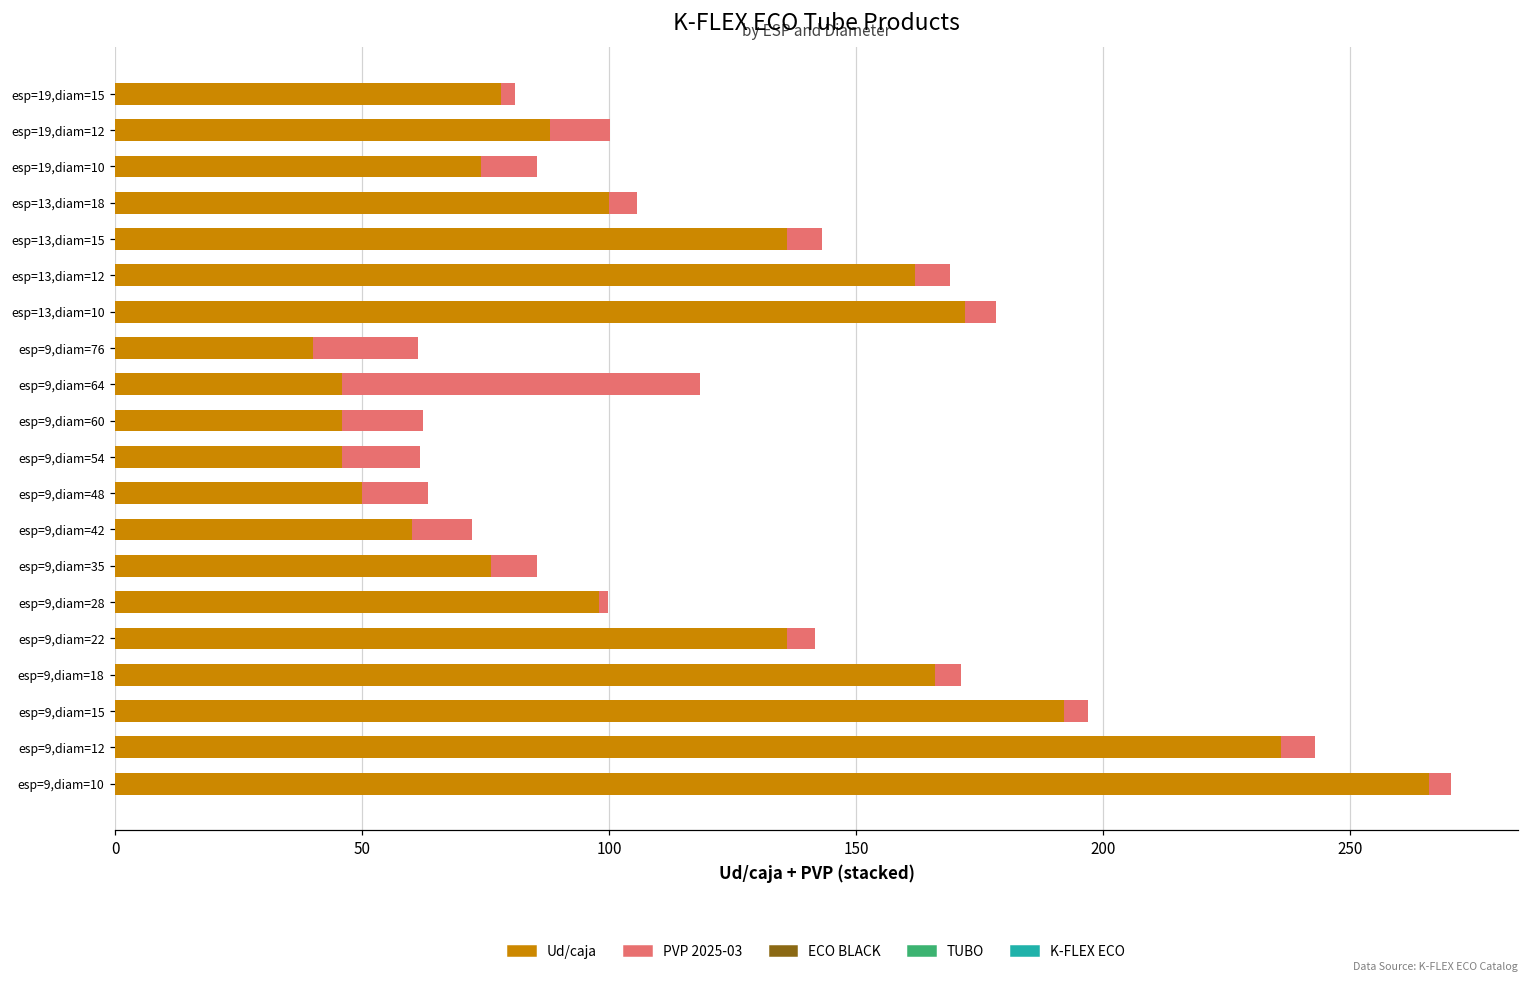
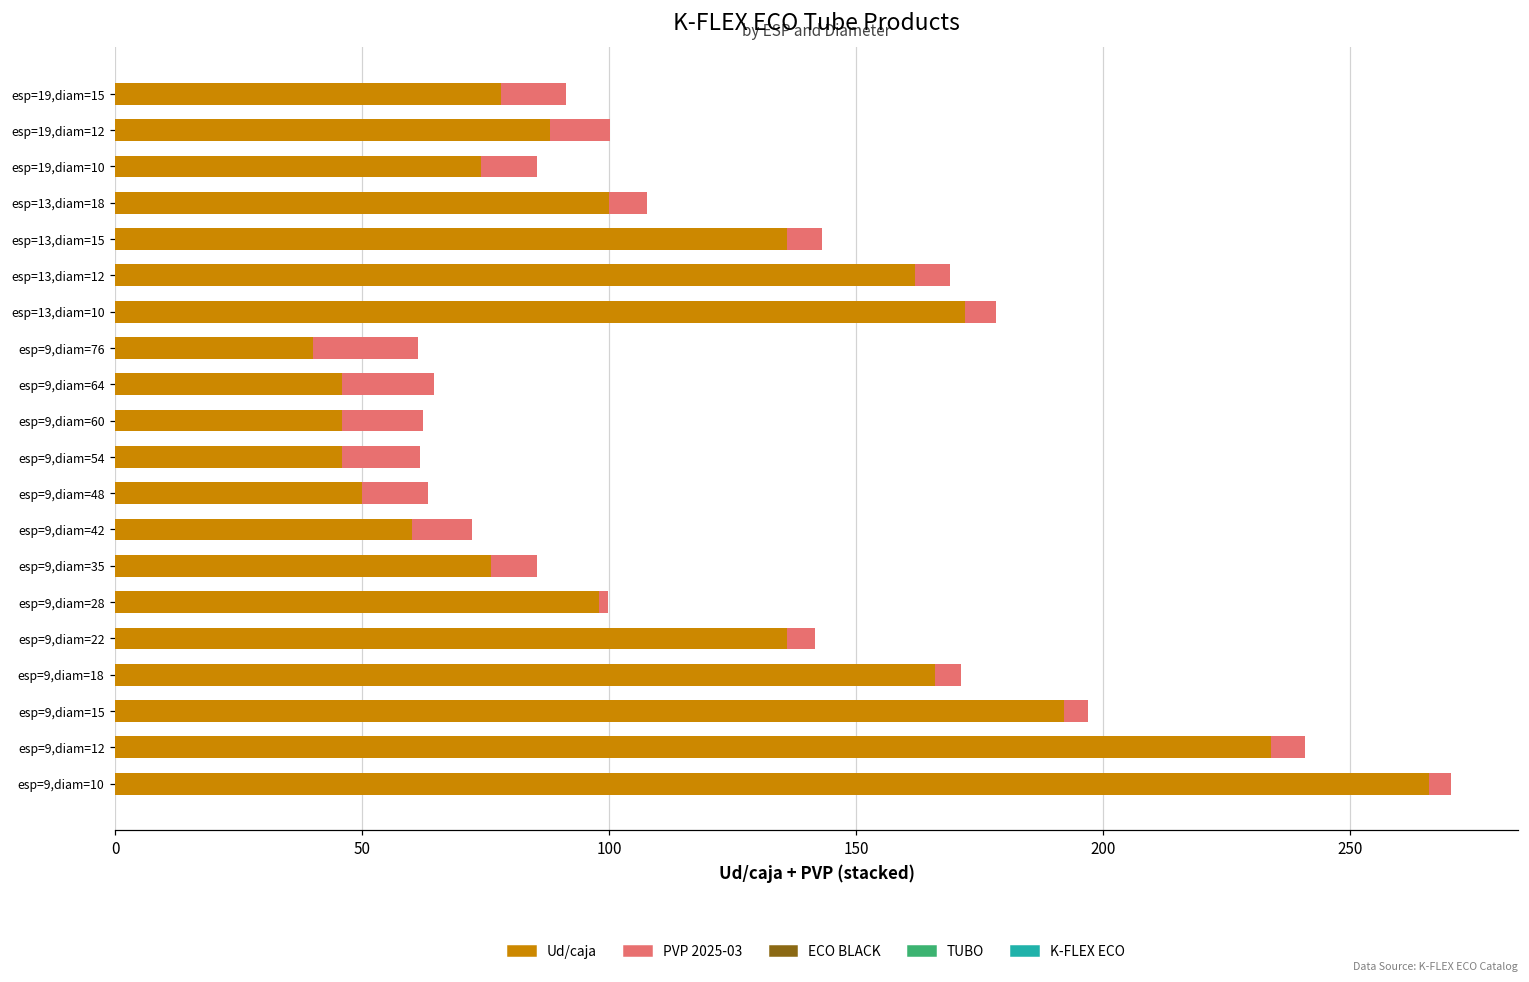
PVP 2025-03, esp=19,diam=15: 3 -> 13
PVP 2025-03, esp=13,diam=18: 6 -> 8
PVP 2025-03, esp=9,diam=64: 72 -> 19
Ud/caja, esp=9,diam=12: 236 -> 234
